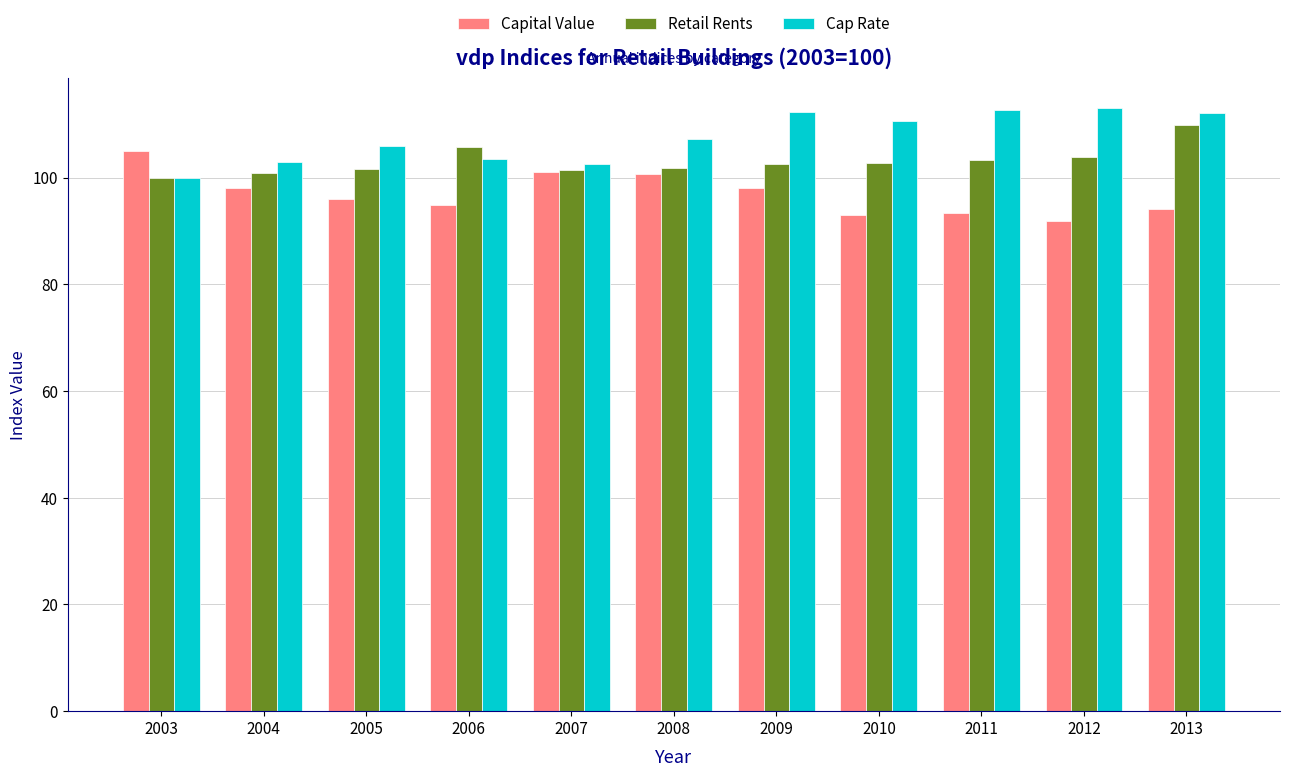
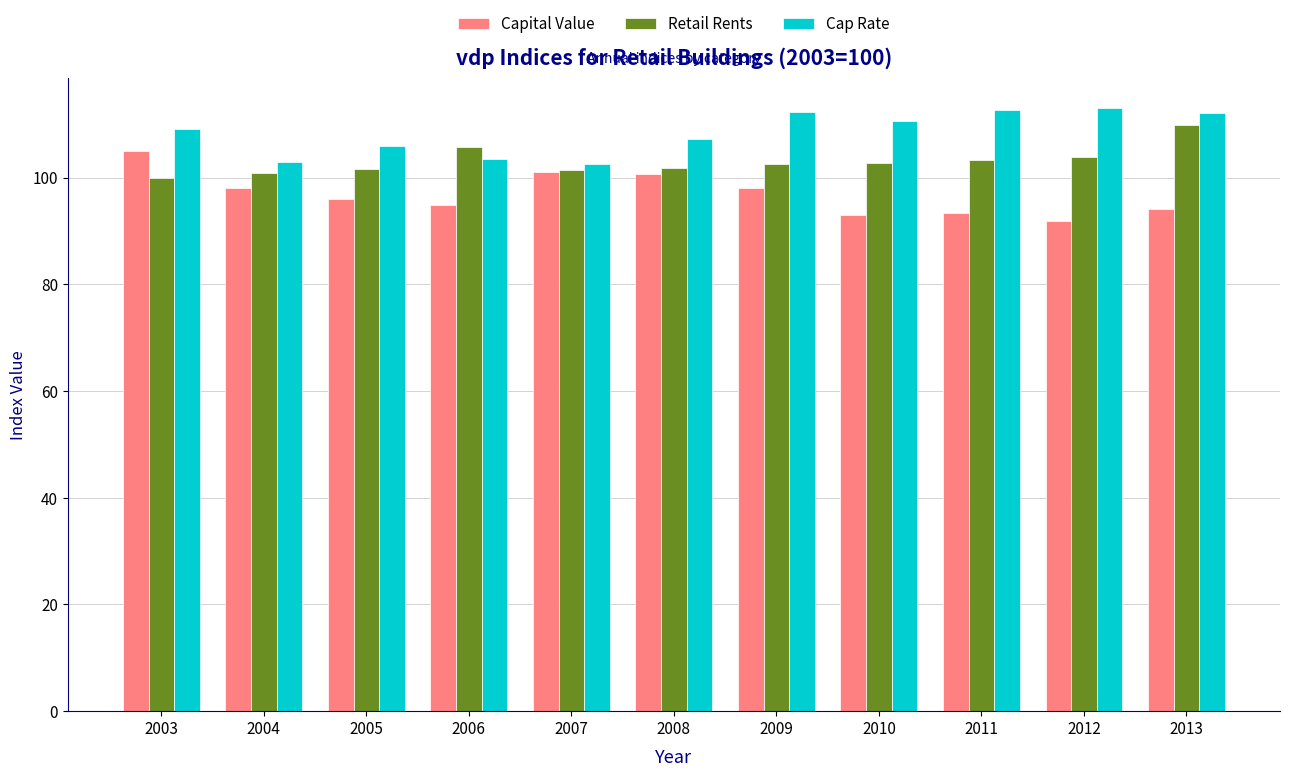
Cap Rate, 2003: 100 -> 109
